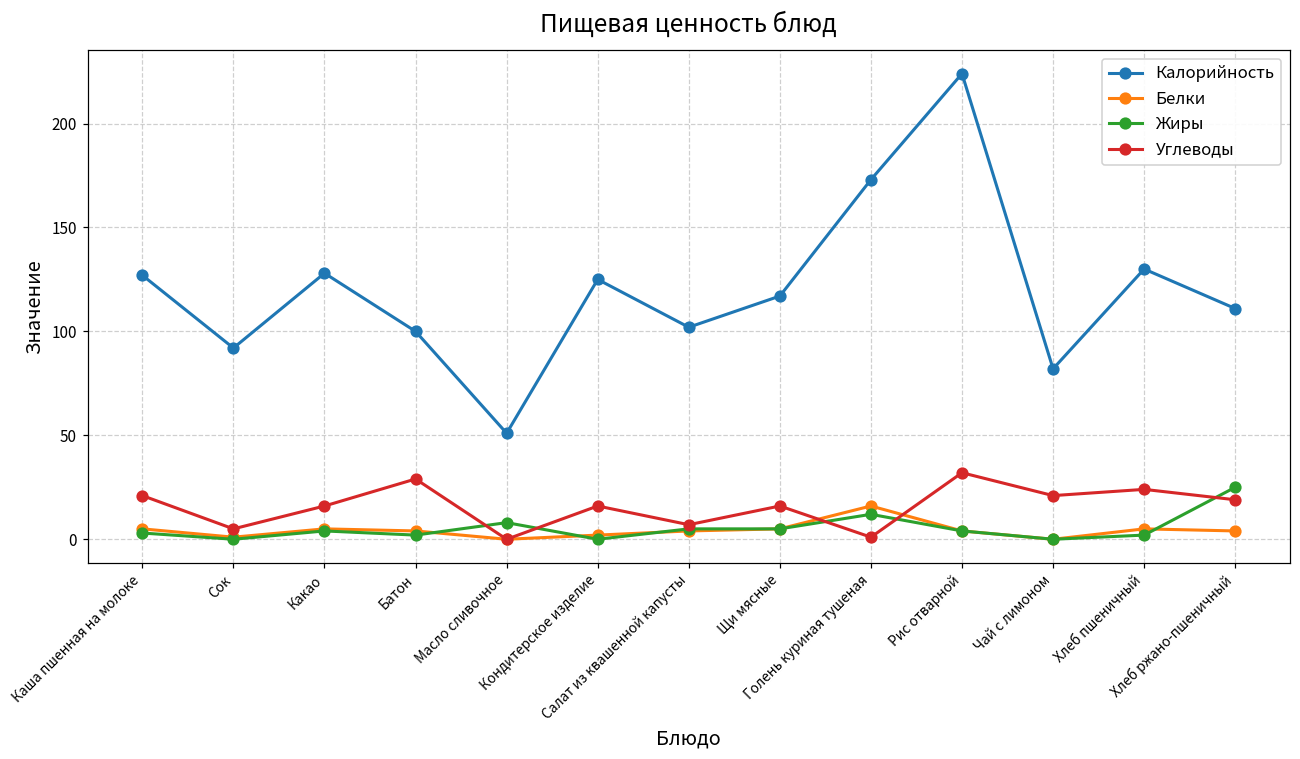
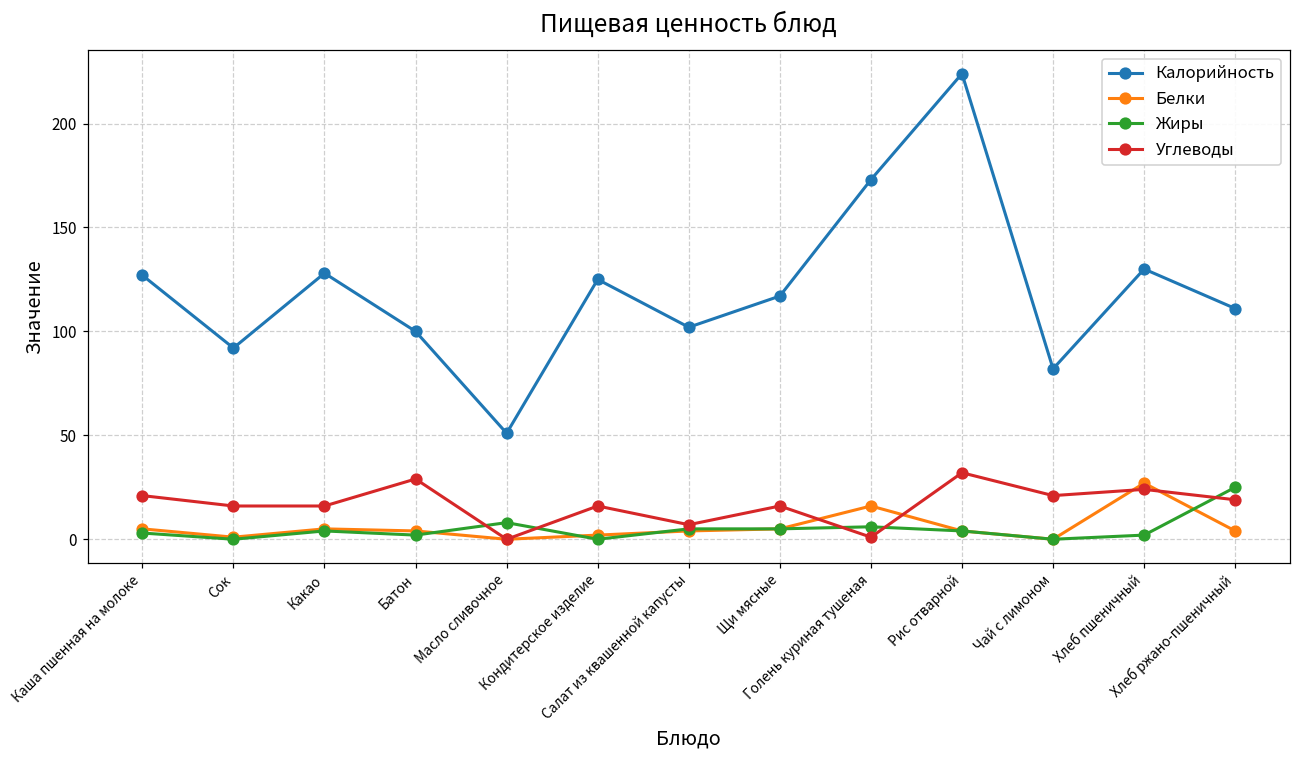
Углеводы, Сок: 5 -> 16
Жиры, Голень куриная тушеная: 12 -> 6
Белки, Хлеб пшеничный: 5 -> 27
